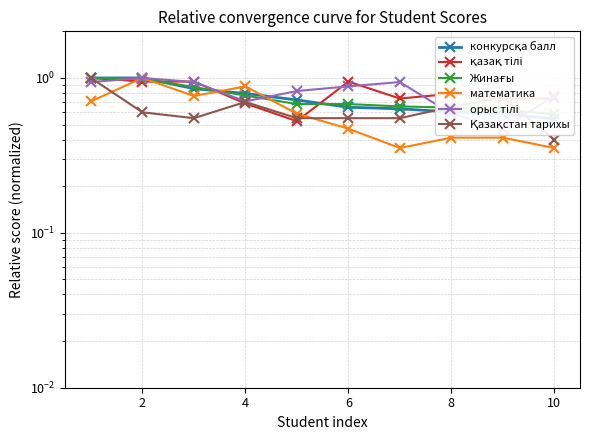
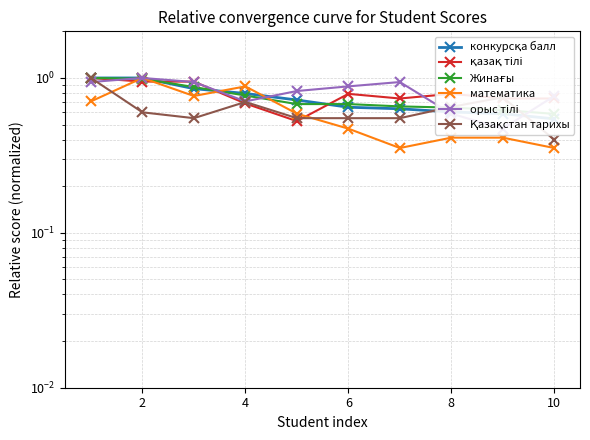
қазақ тілі, 6: 0.9 -> 0.8
